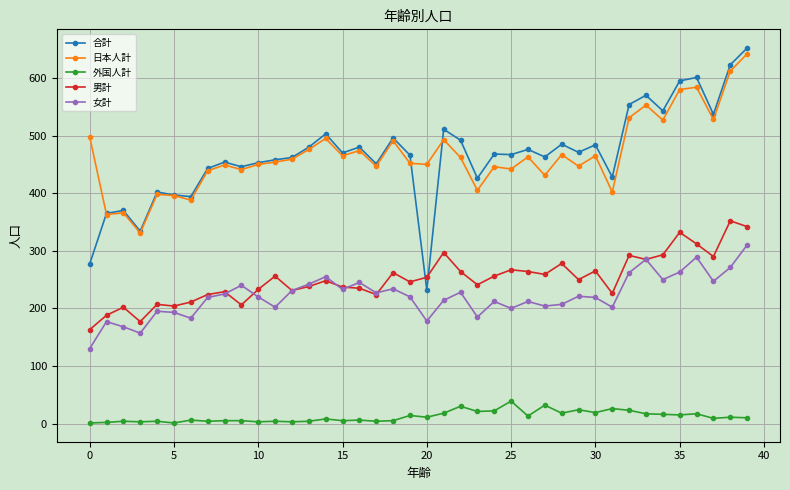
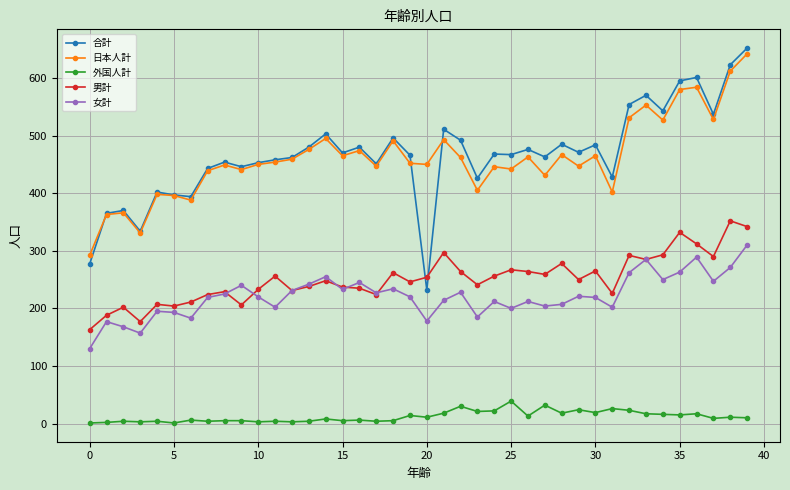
日本人計, 0: 500 -> 290
